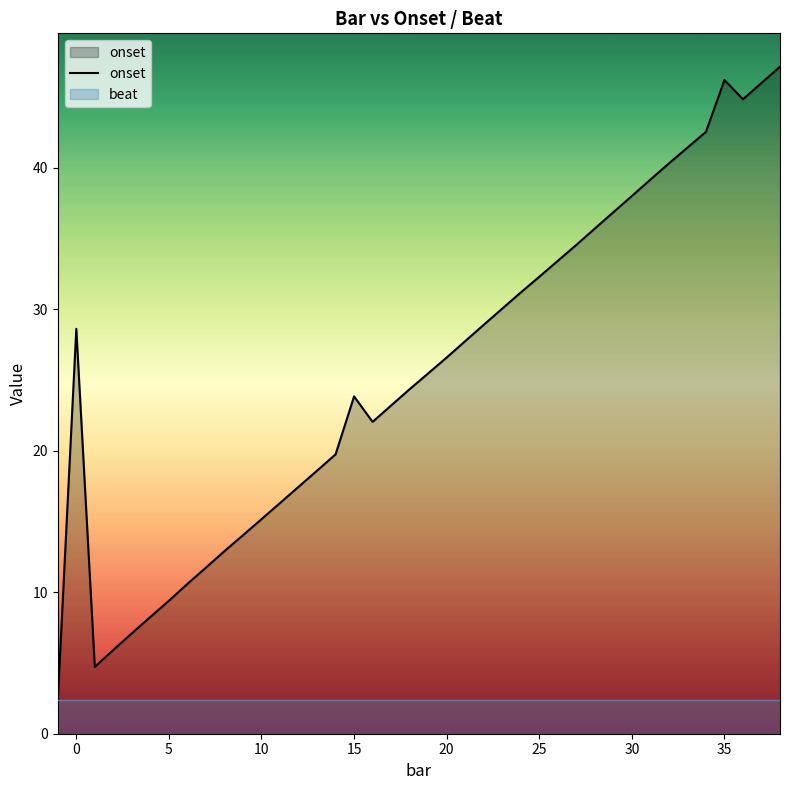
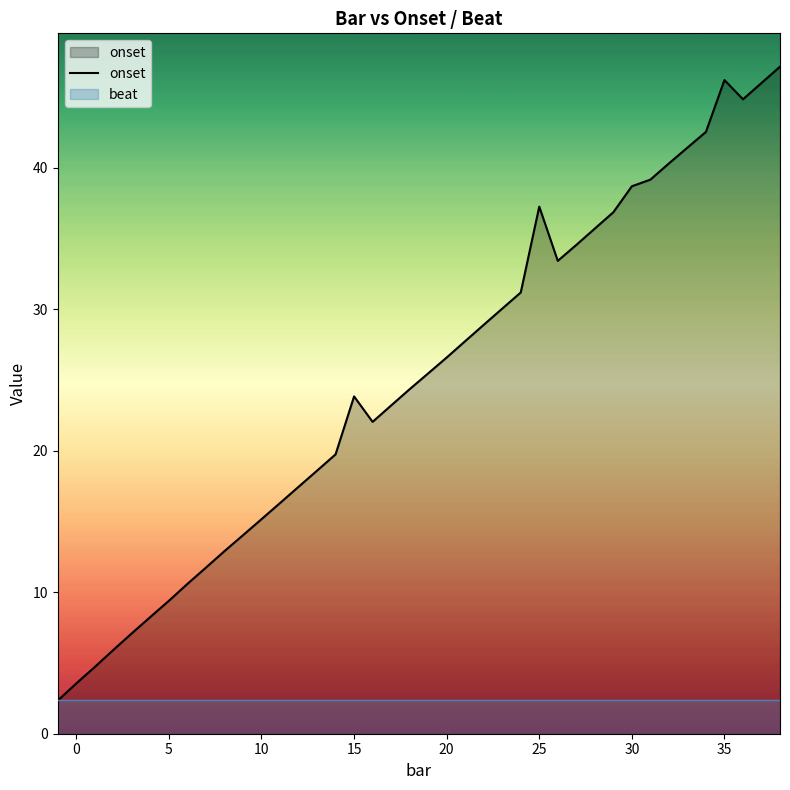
onset, 0: 28.6 -> 3.6
onset, 25: 32.3 -> 37.3
onset, 30: 38.0 -> 38.7
